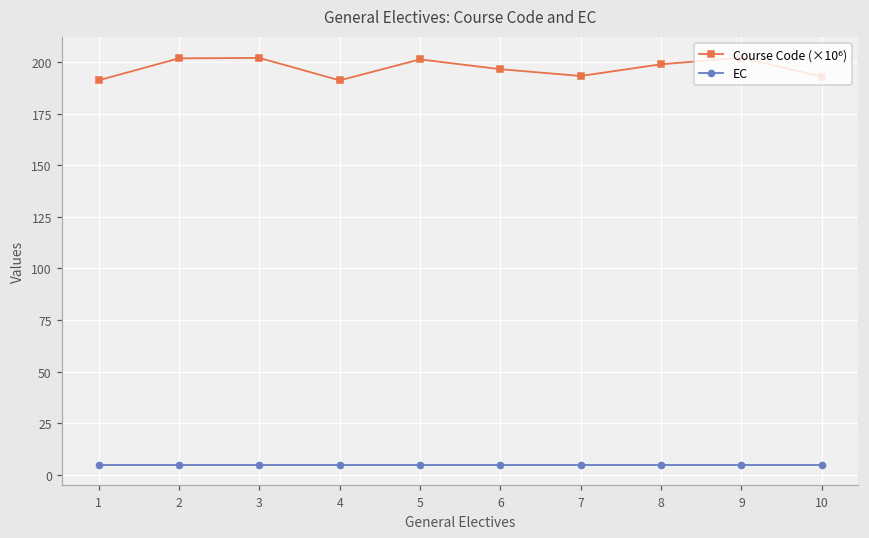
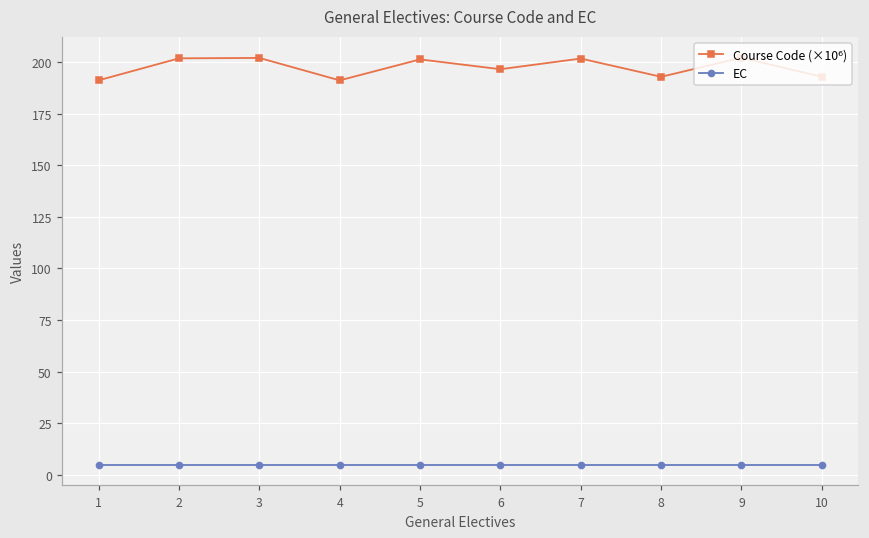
Course Code (×10⁶), 7: 193 -> 202
Course Code (×10⁶), 8: 199 -> 193
